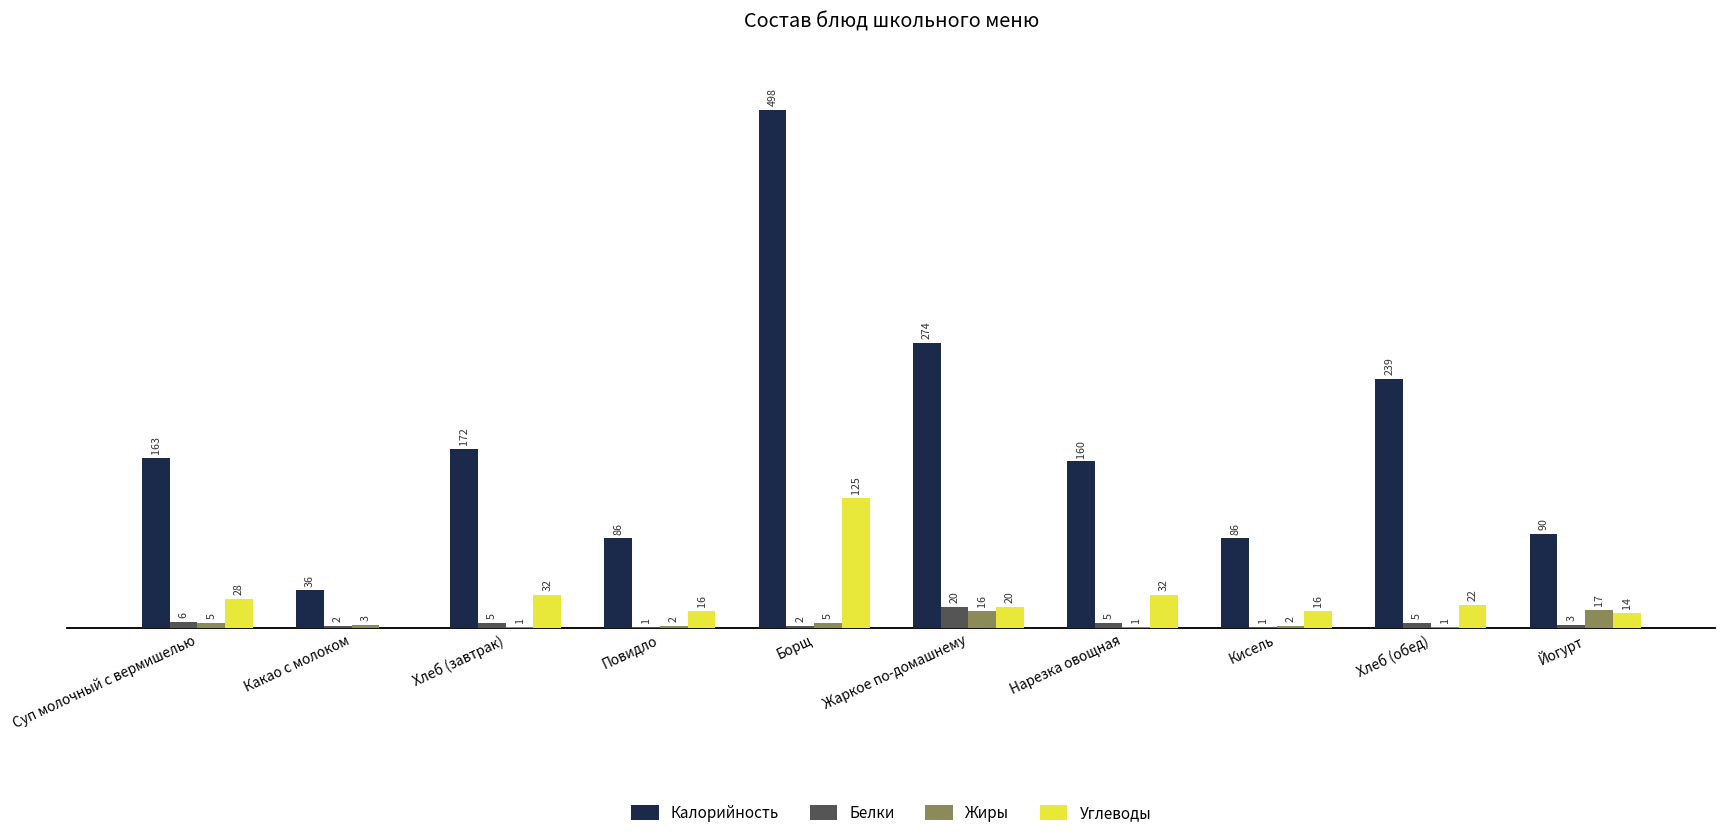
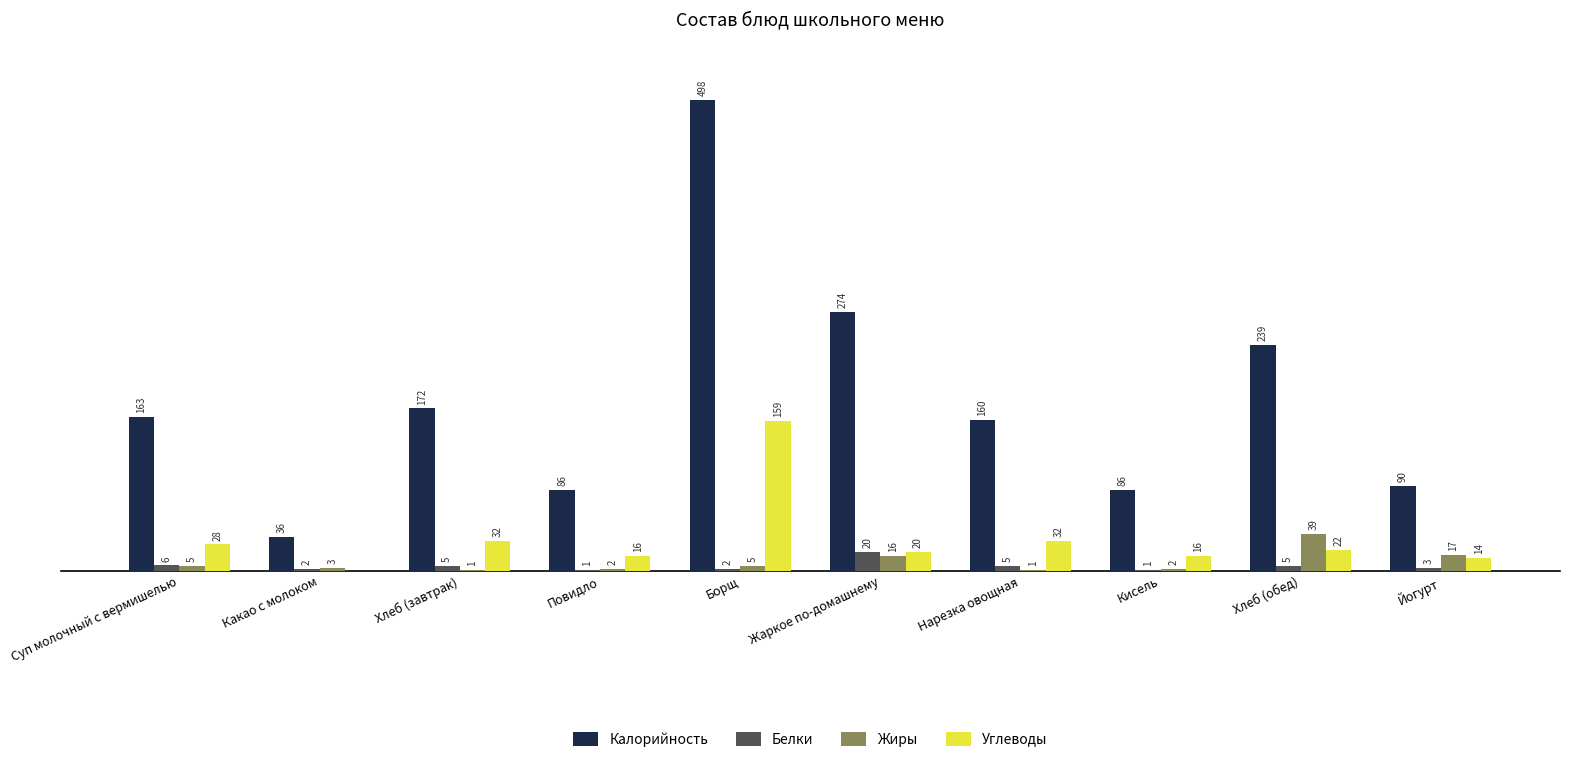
Углеводы, Борщ: 125 -> 159
Жиры, Хлеб (обед): 1 -> 39
